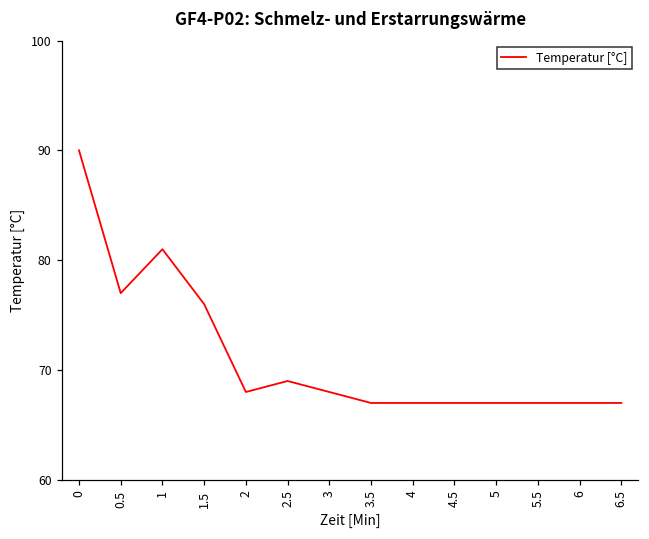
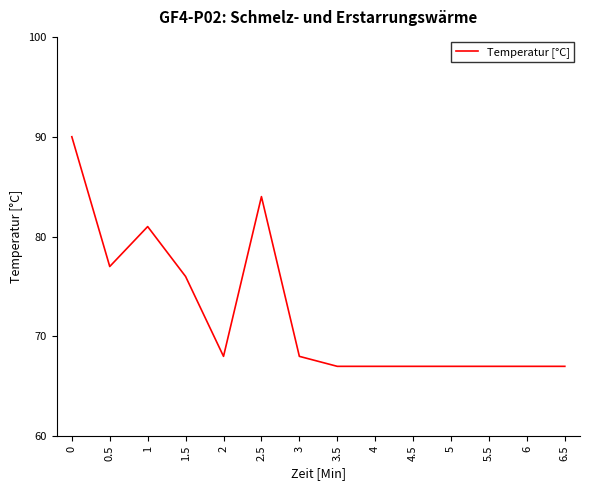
2.5: 69 -> 84
